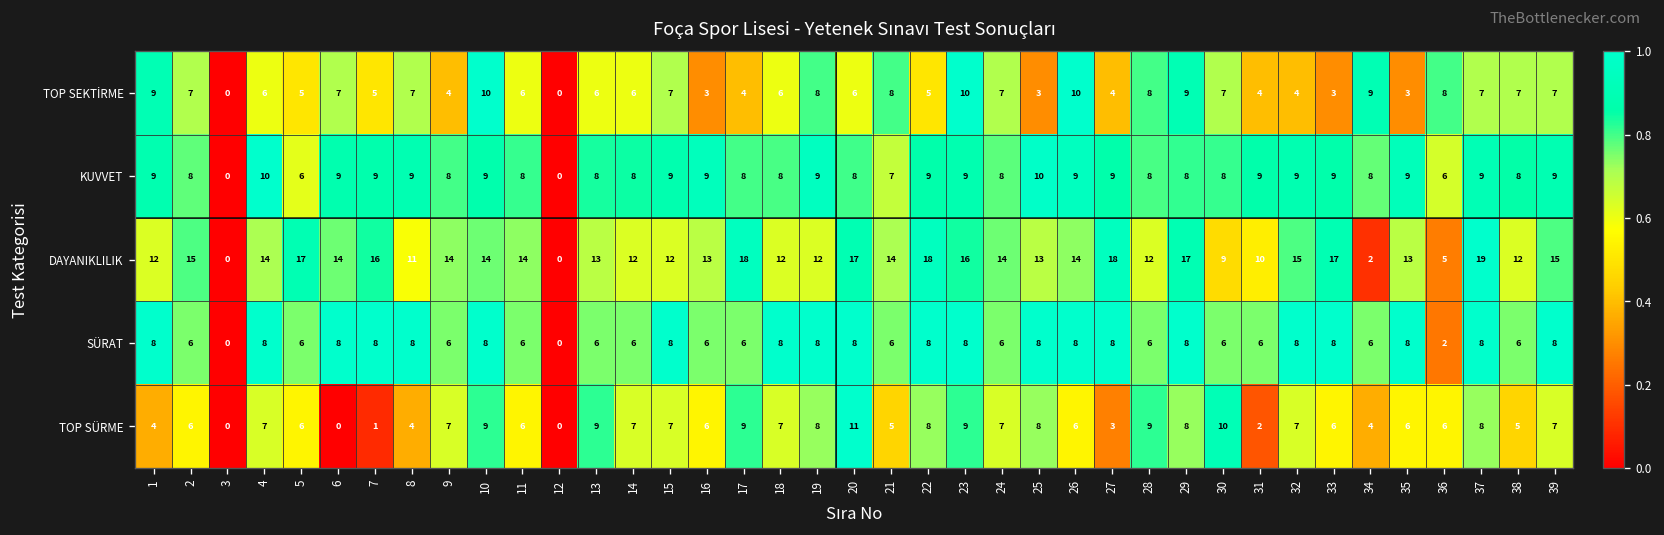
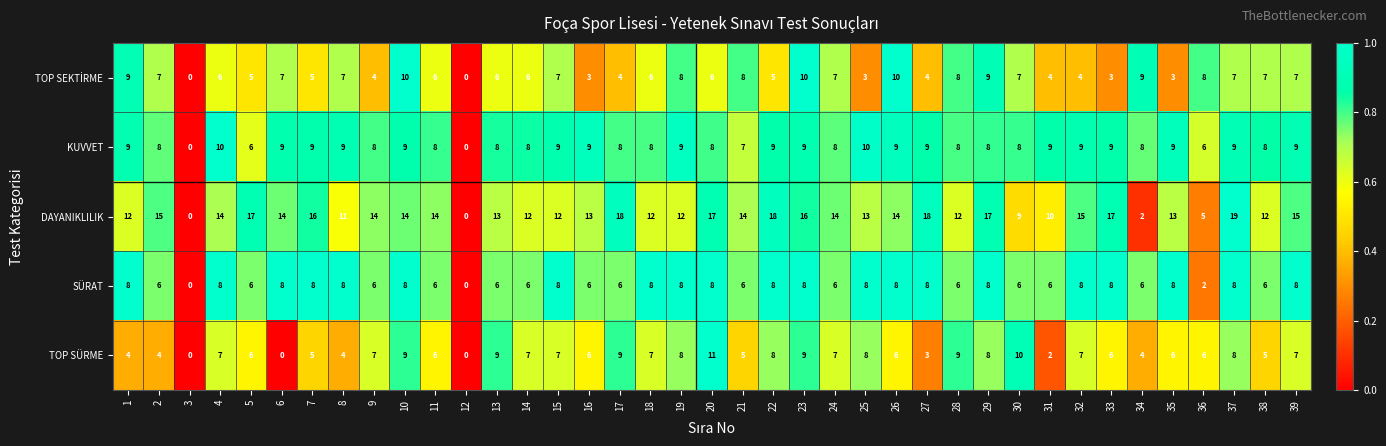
TOP SÜRME, 2: 6 -> 4
TOP SÜRME, 7: 1 -> 5
